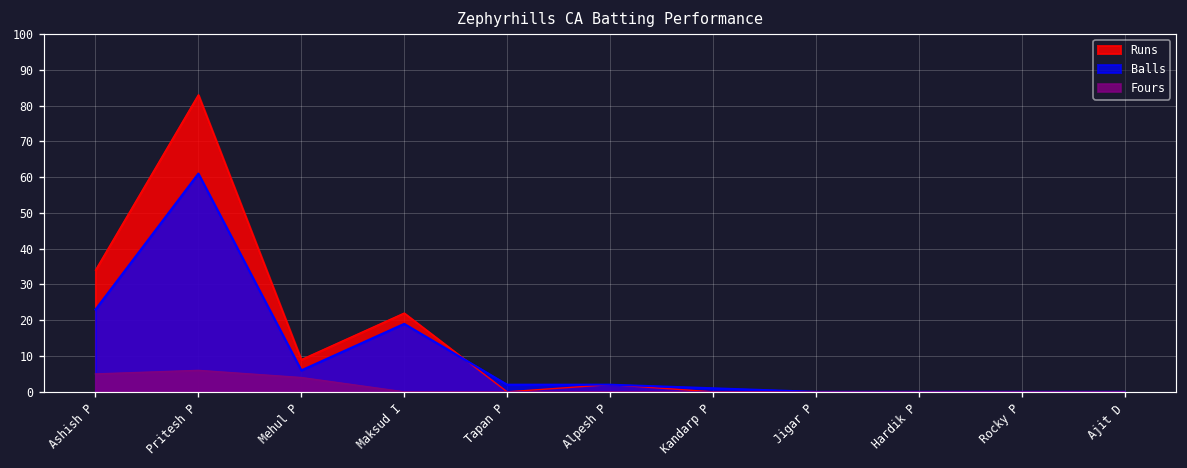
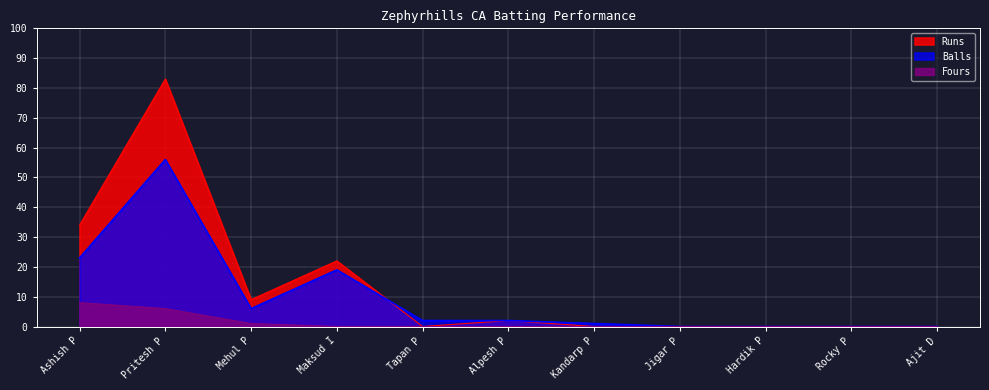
Fours, Ashish P: 5 -> 8
Balls, Pritesh P: 61 -> 56
Fours, Mehul P: 4 -> 1
